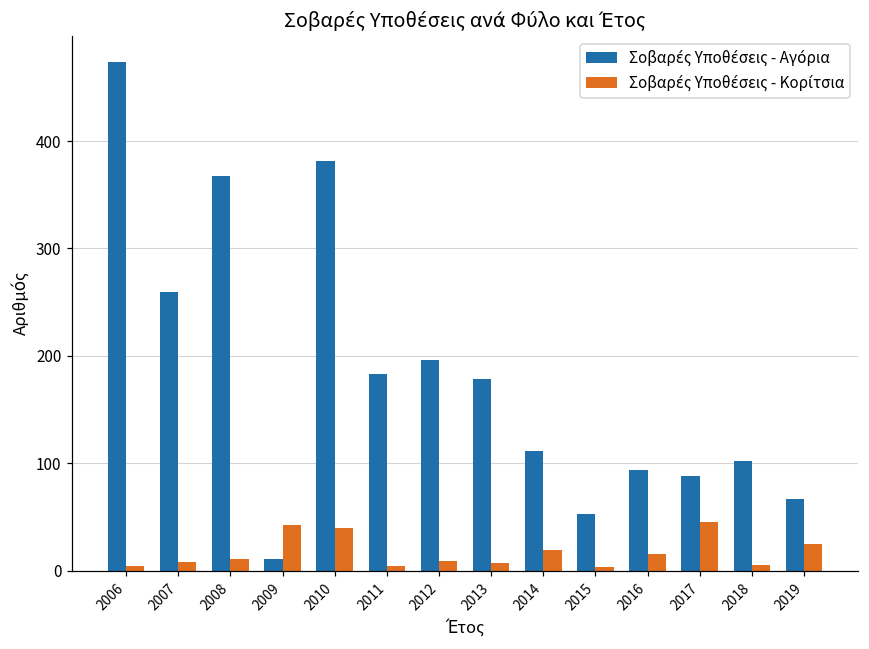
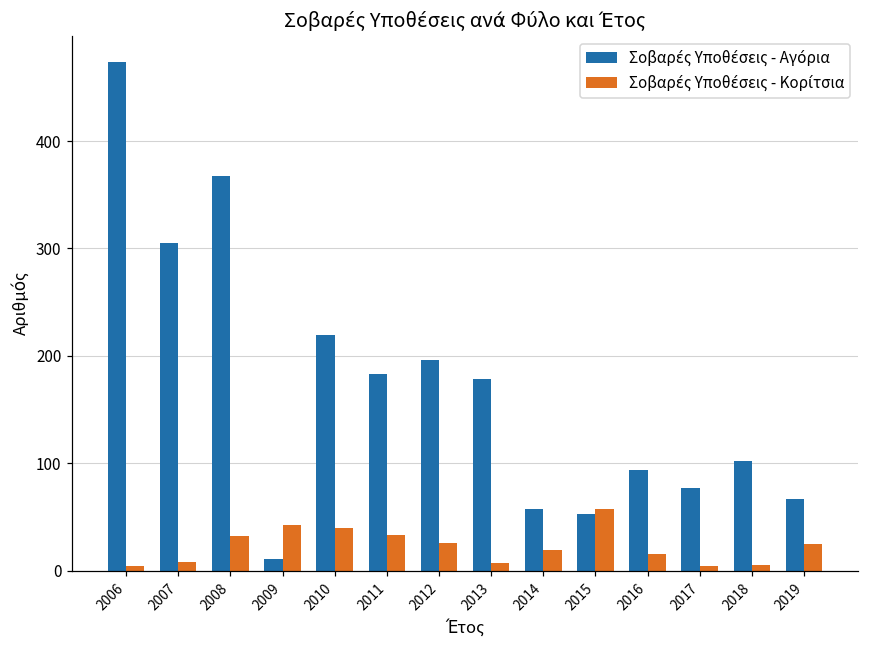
Σοβαρές Υποθέσεις - Αγόρια, 2007: 260 -> 310
Σοβαρές Υποθέσεις - Κορίτσια, 2008: 10 -> 30
Σοβαρές Υποθέσεις - Αγόρια, 2010: 380 -> 220
Σοβαρές Υποθέσεις - Κορίτσια, 2011: 0 -> 30
Σοβαρές Υποθέσεις - Κορίτσια, 2012: 10 -> 30
Σοβαρές Υποθέσεις - Αγόρια, 2014: 110 -> 60
Σοβαρές Υποθέσεις - Κορίτσια, 2015: 0 -> 60
Σοβαρές Υποθέσεις - Αγόρια, 2017: 90 -> 80
Σοβαρές Υποθέσεις - Κορίτσια, 2017: 50 -> 0
